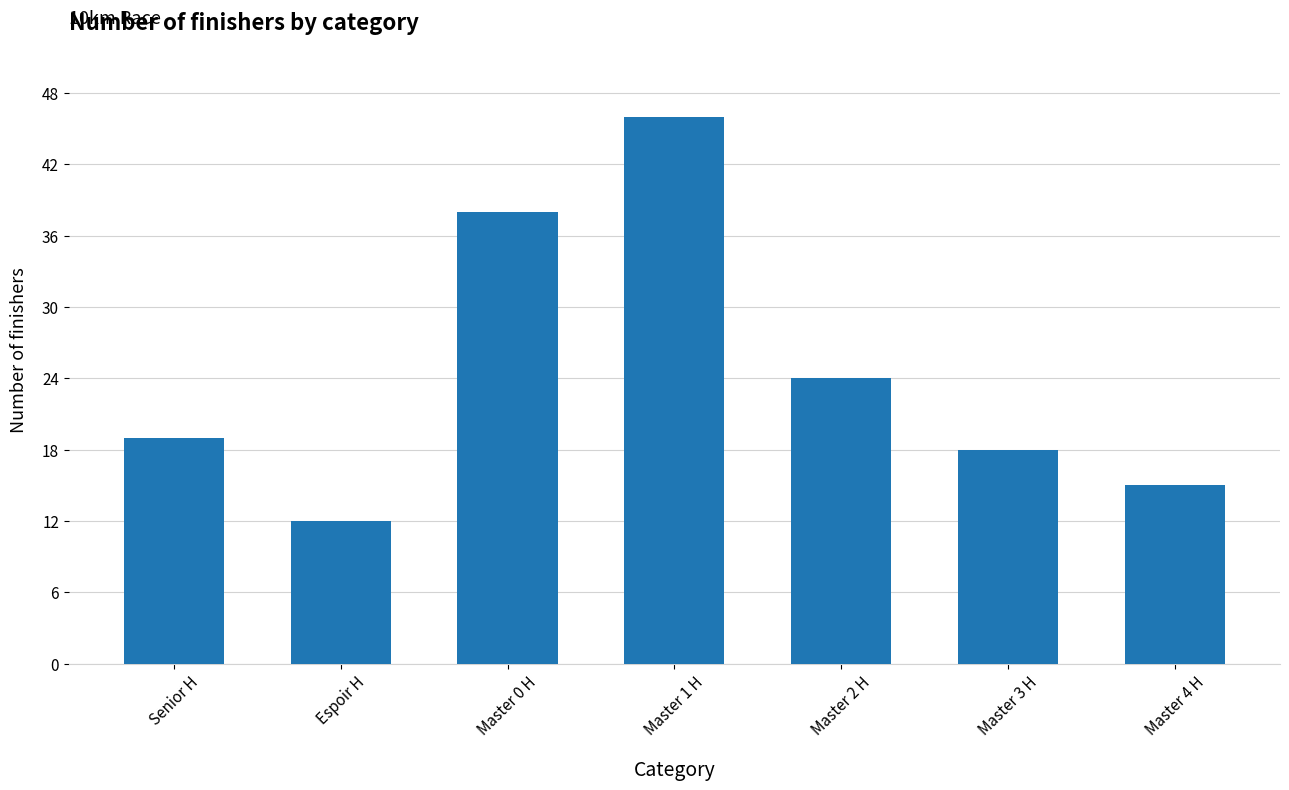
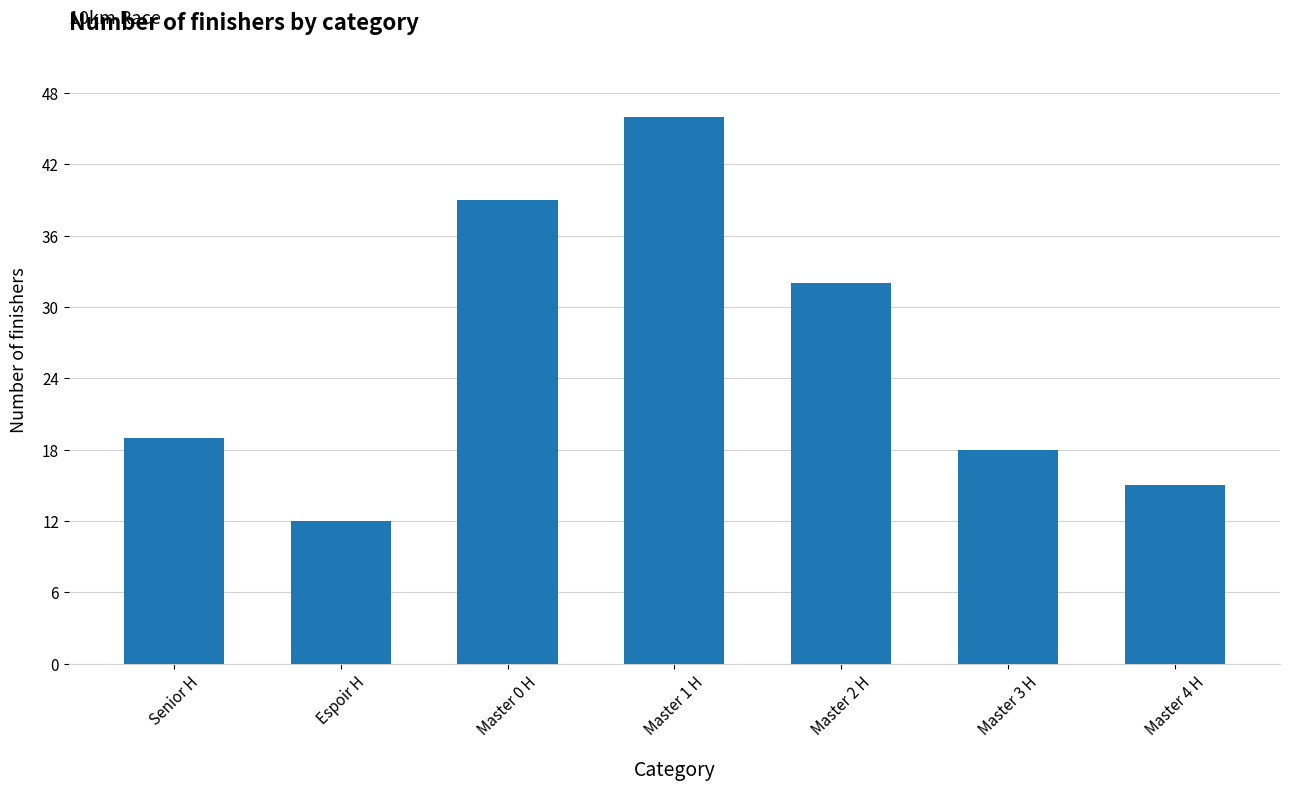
Master 0 H: 38 -> 39
Master 2 H: 24 -> 32
